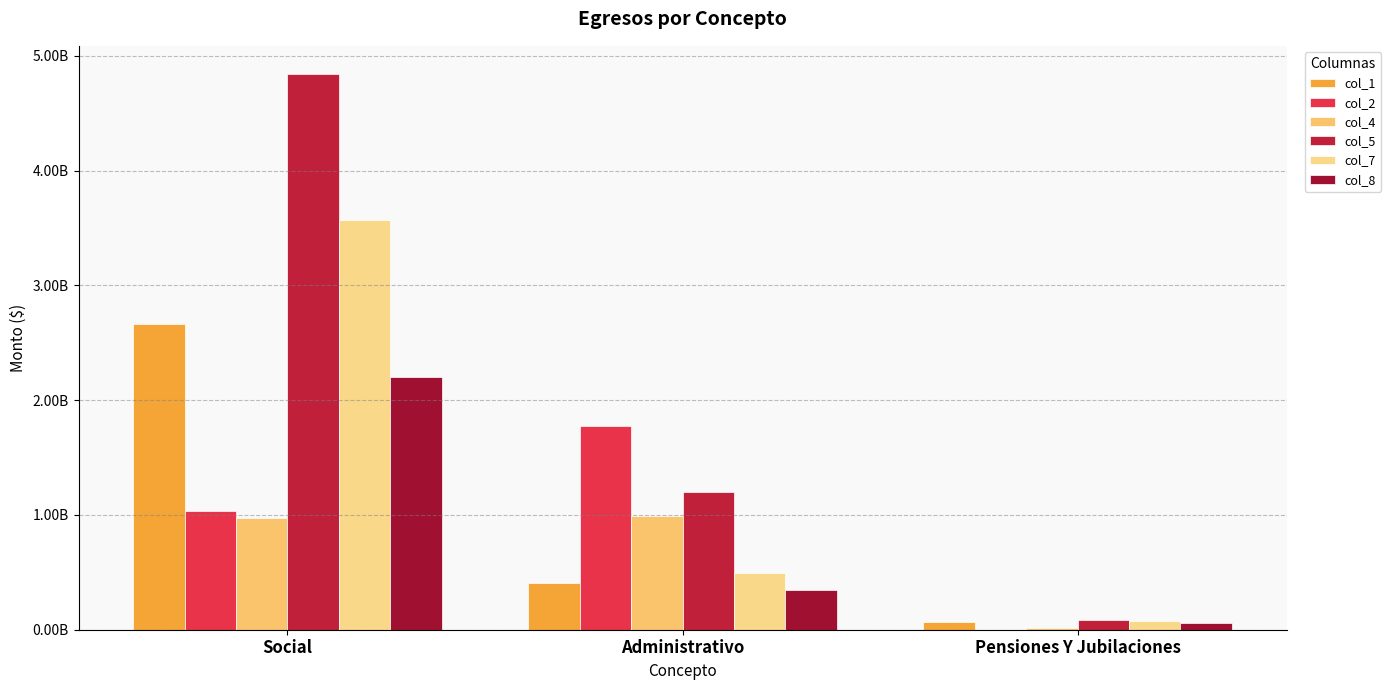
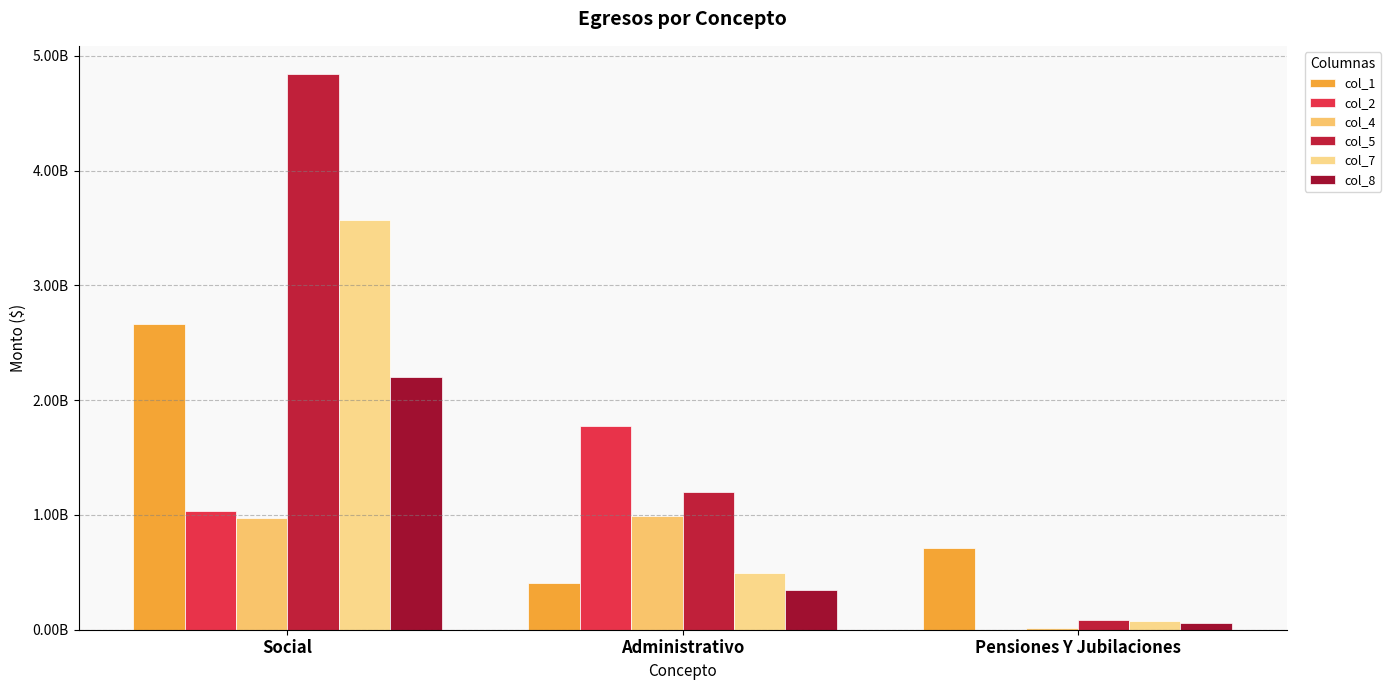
col_1, Pensiones Y Jubilaciones: 70000000 -> 710000000
